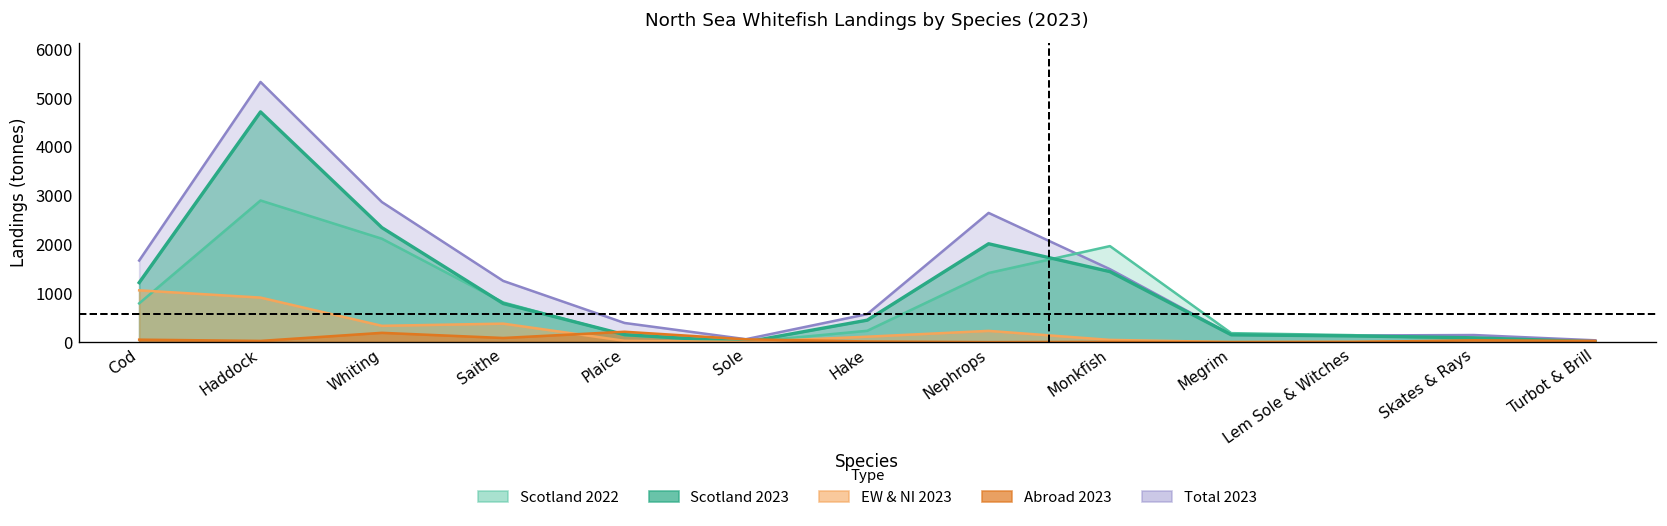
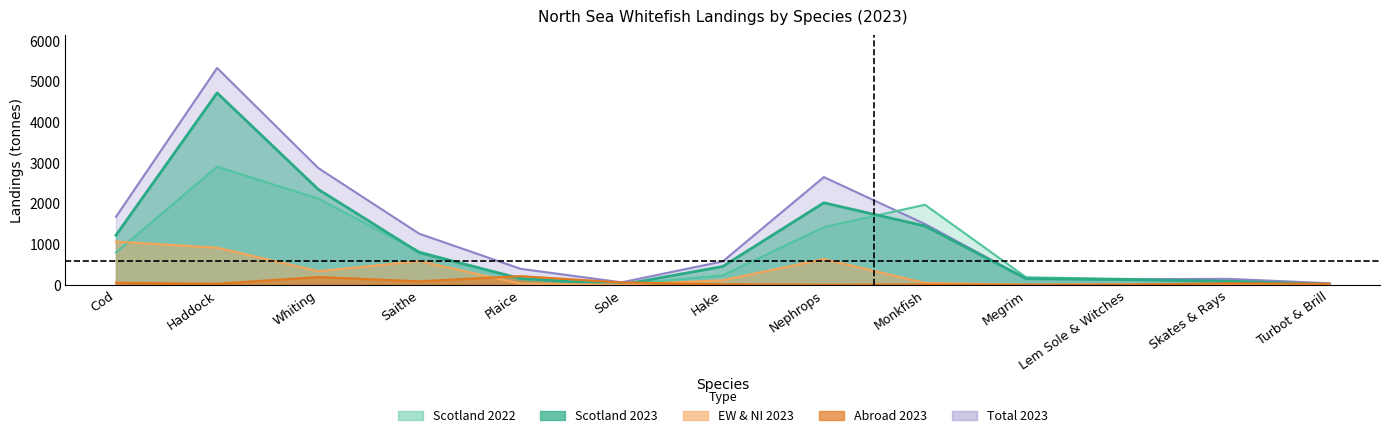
EW & NI 2023, Saithe: 400 -> 600
EW & NI 2023, Nephrops: 200 -> 600
